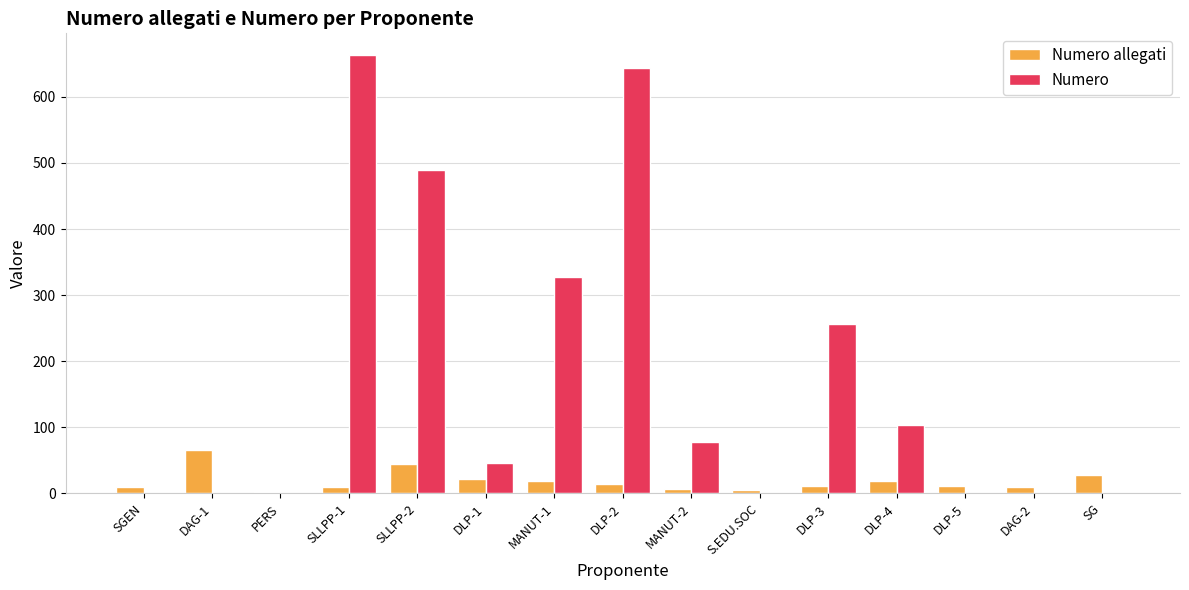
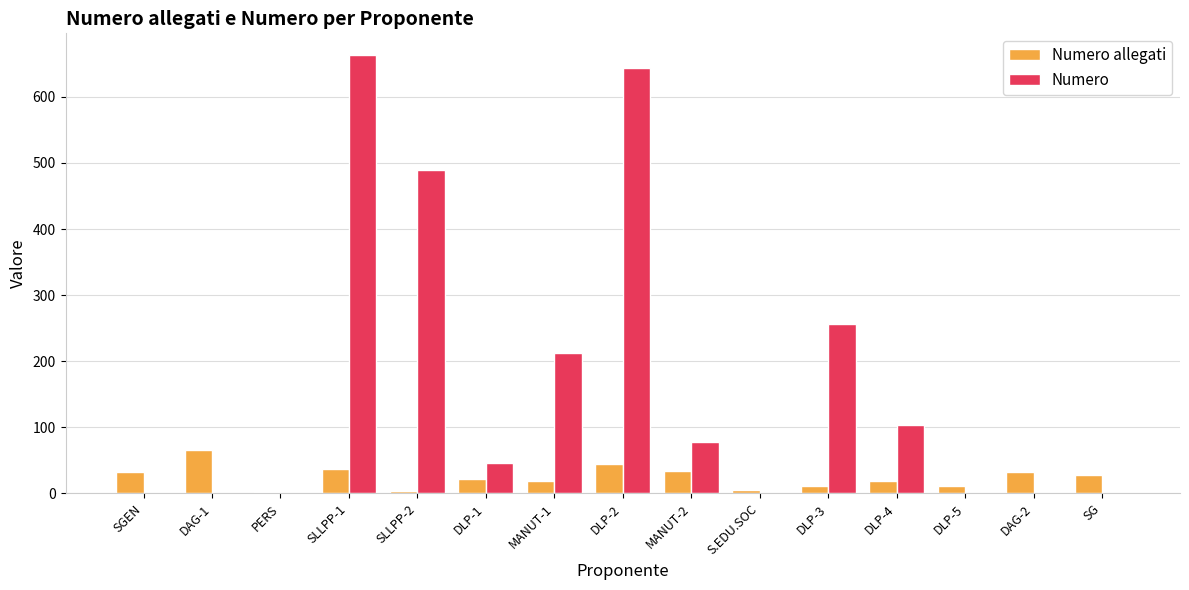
Numero allegati, SGEN: 10 -> 30
Numero allegati, SLLPP-1: 10 -> 40
Numero allegati, SLLPP-2: 50 -> 0
Numero, MANUT-1: 330 -> 210
Numero allegati, DLP-2: 10 -> 40
Numero allegati, MANUT-2: 10 -> 30
Numero allegati, DAG-2: 10 -> 30
